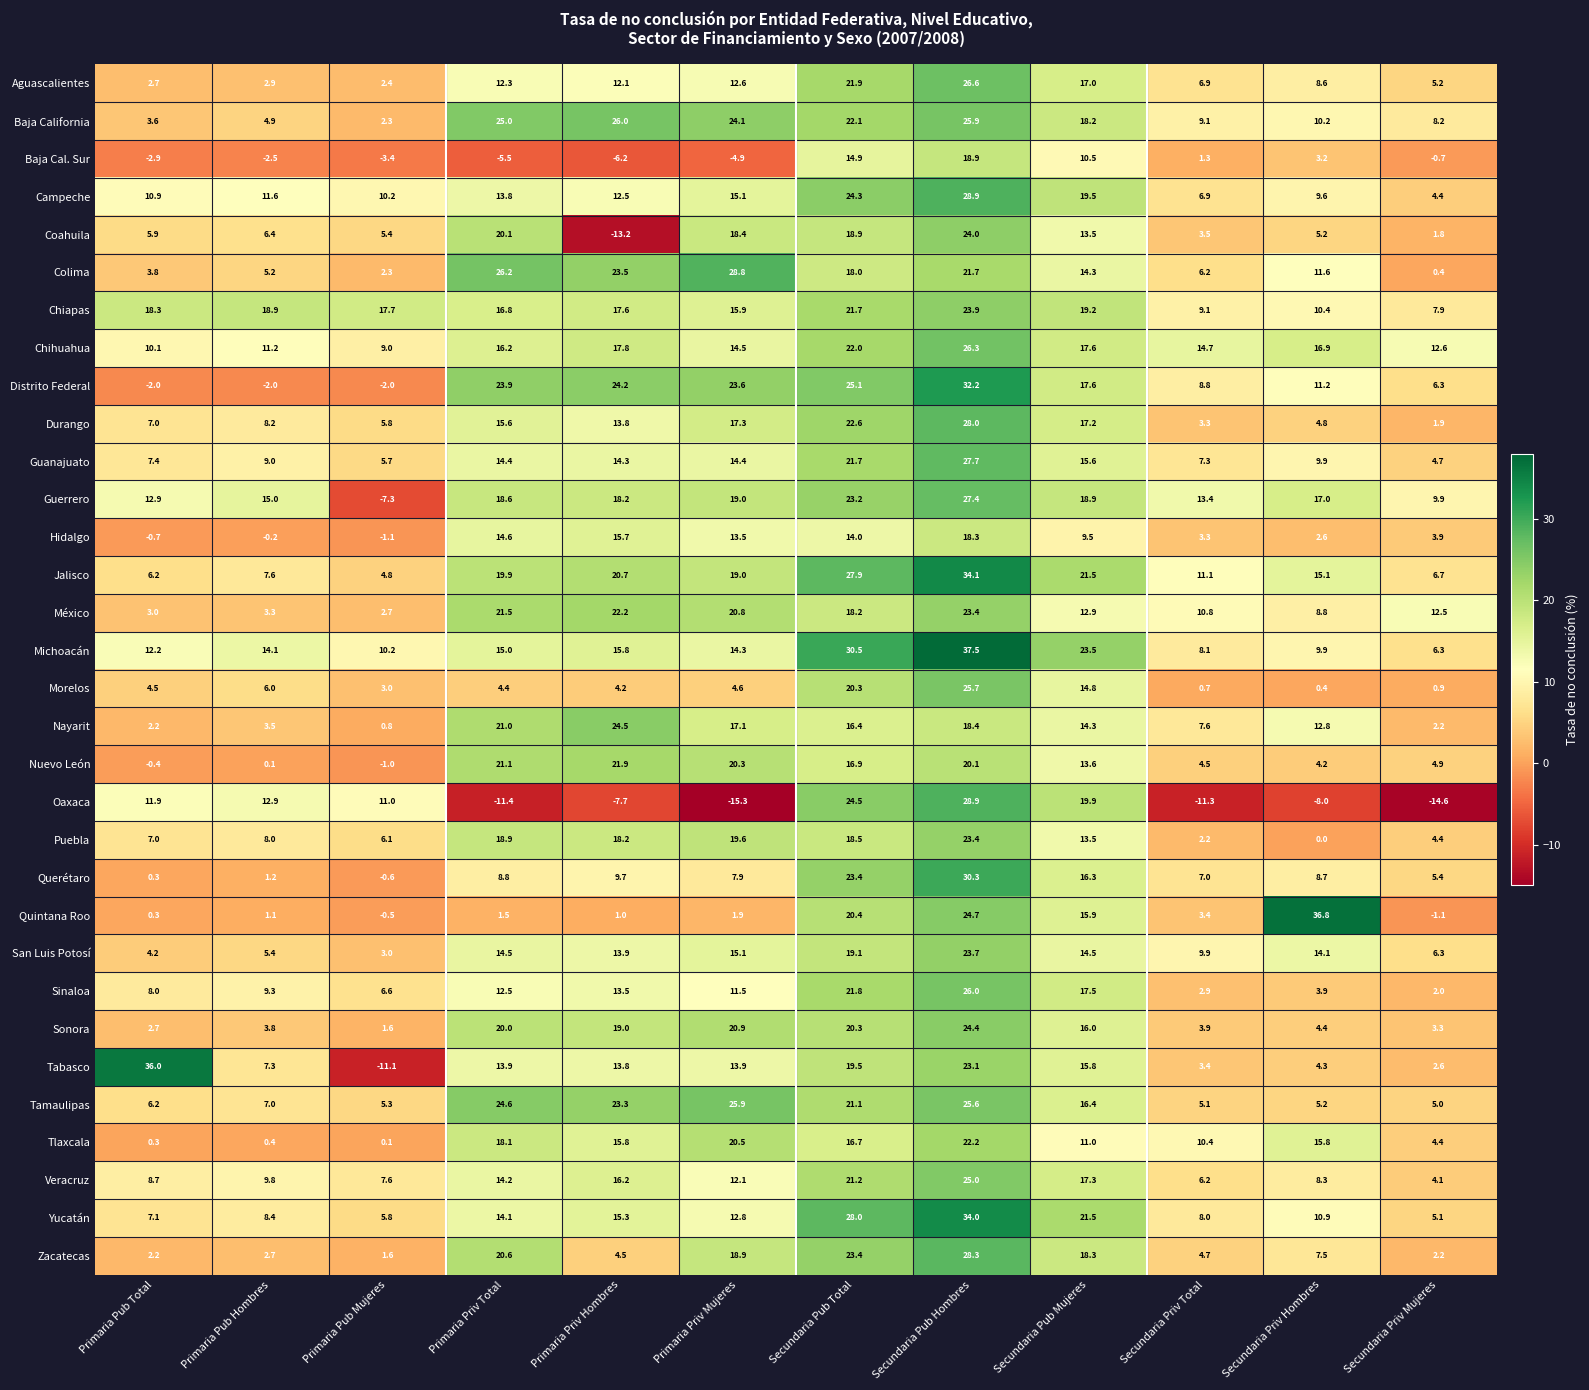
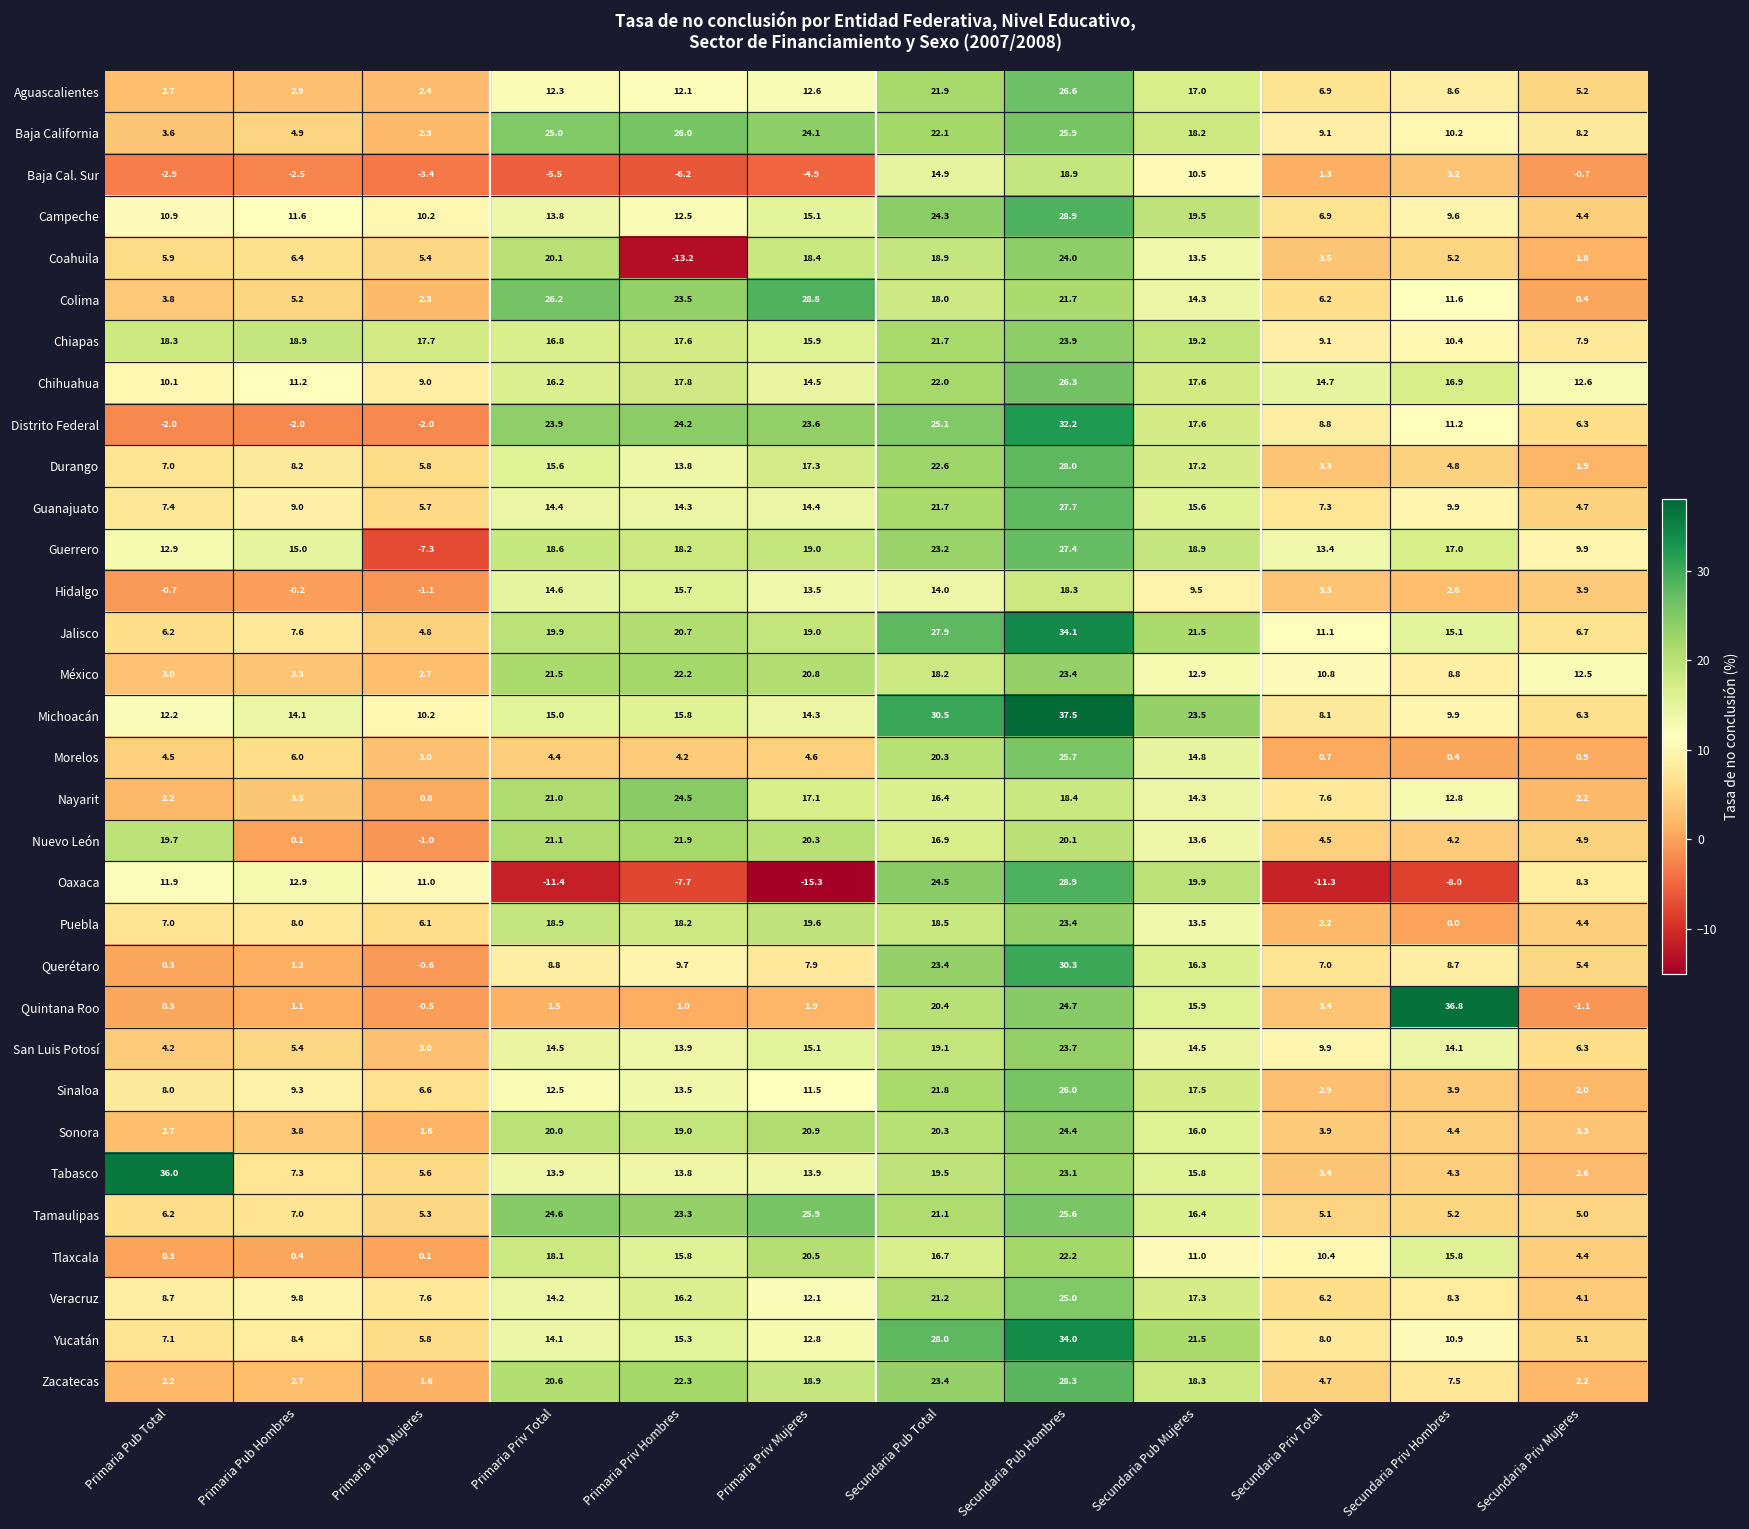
Nuevo León, Primaria Pub Total: -0.4 -> 19.7
Oaxaca, Secundaria Priv Mujeres: -14.6 -> 8.3
Tabasco, Primaria Pub Mujeres: -11.1 -> 5.6
Zacatecas, Primaria Priv Hombres: 4.5 -> 22.3
